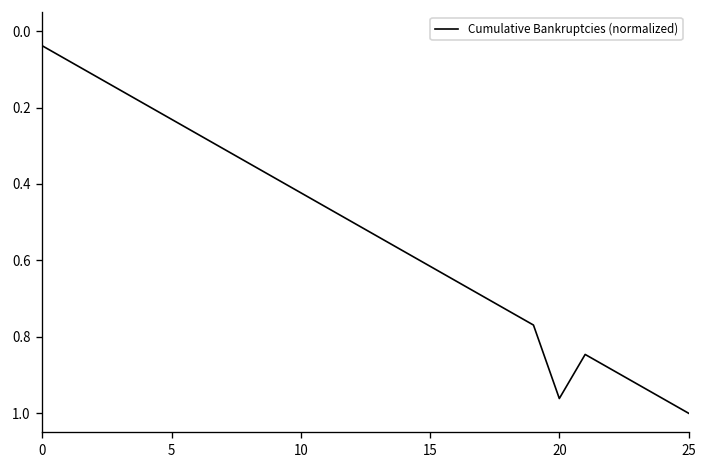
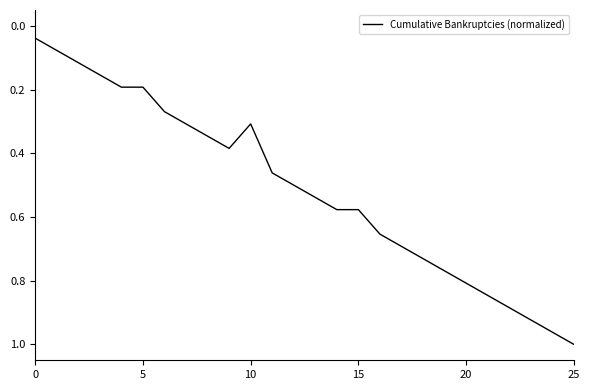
5: 0.23 -> 0.19
10: 0.42 -> 0.31
15: 0.62 -> 0.58
20: 0.96 -> 0.81
